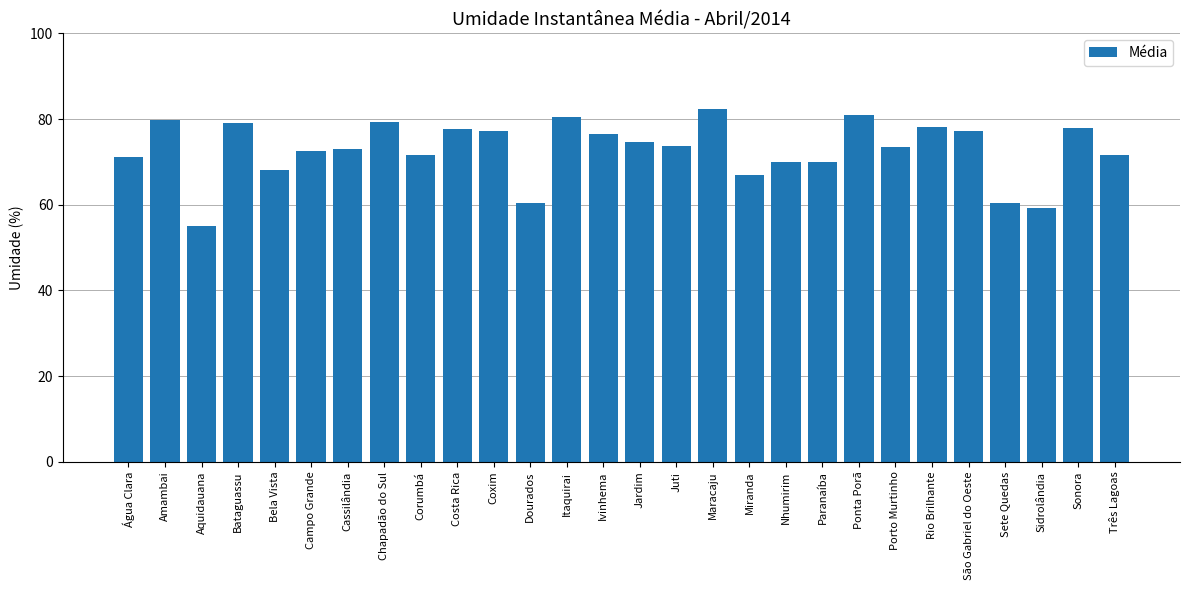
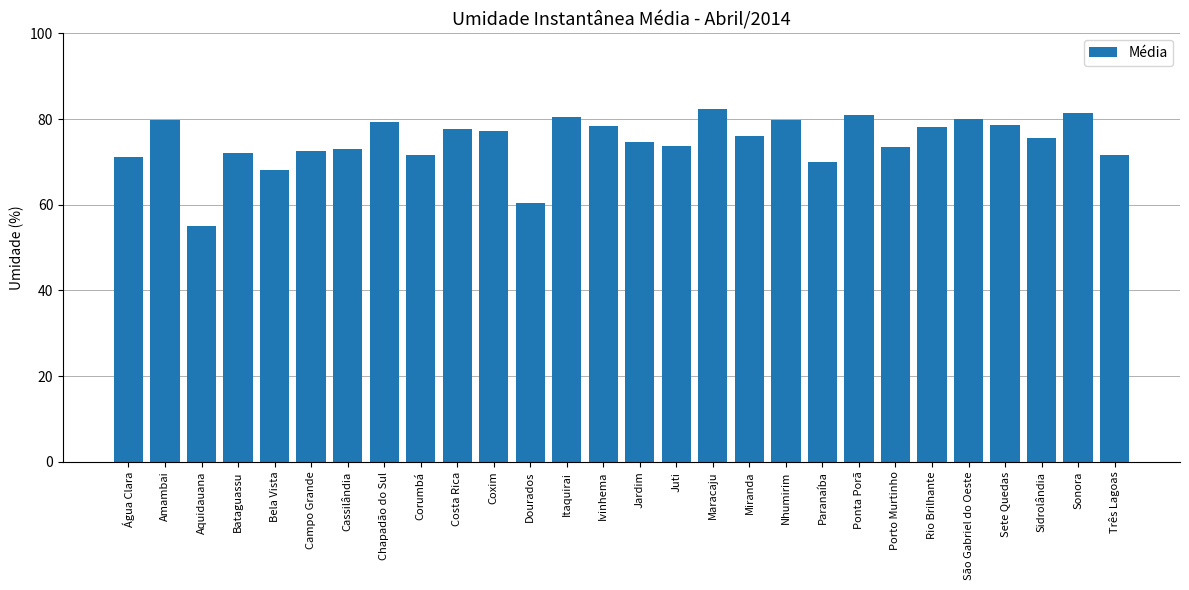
Bataguassu: 79 -> 72
Ivinhema: 77 -> 78
Miranda: 67 -> 76
Nhumirim: 70 -> 80
São Gabriel do Oeste: 77 -> 80
Sete Quedas: 60 -> 79
Sidrolândia: 59 -> 76
Sonora: 78 -> 81
